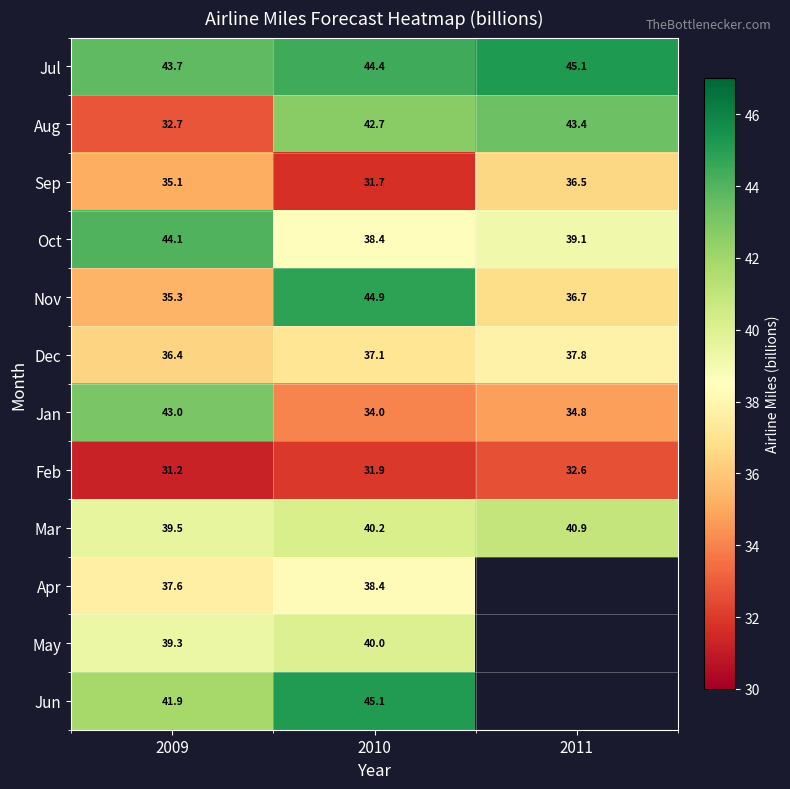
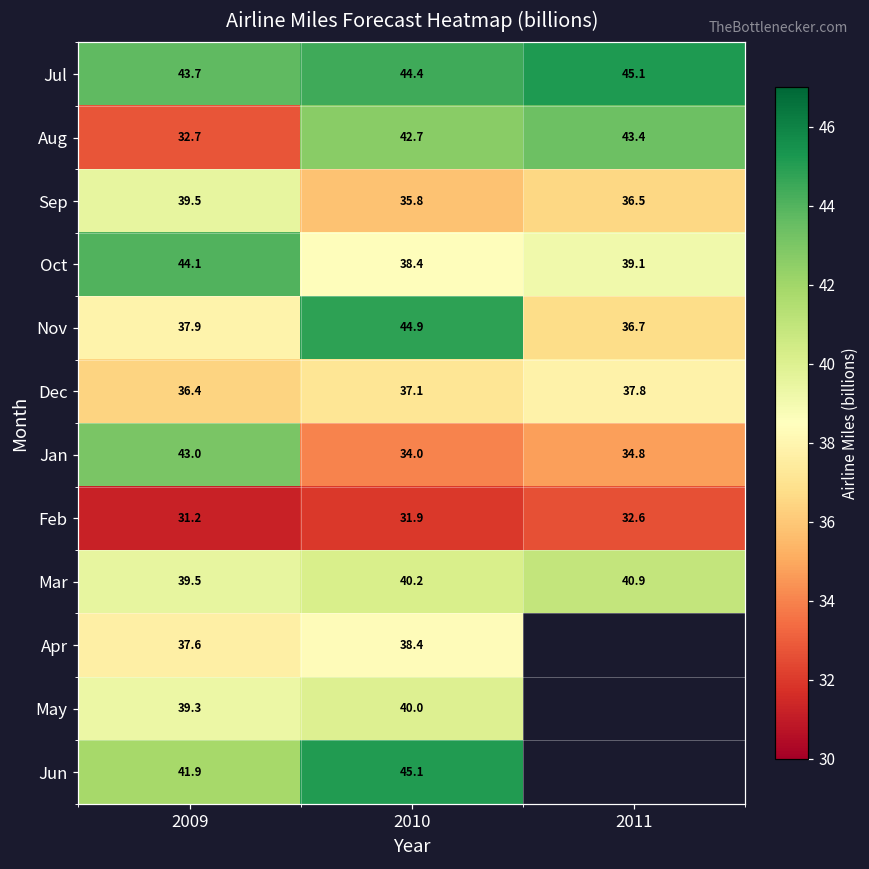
Sep, 2009: 35.1 -> 39.5
Sep, 2010: 31.7 -> 35.8
Nov, 2009: 35.3 -> 37.9
